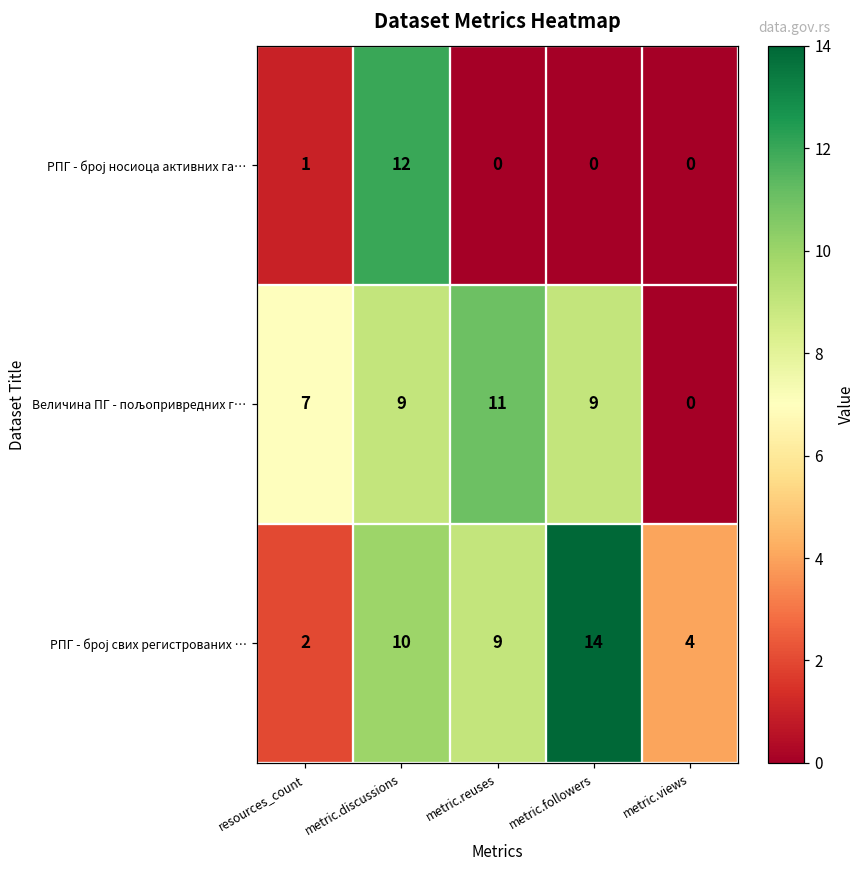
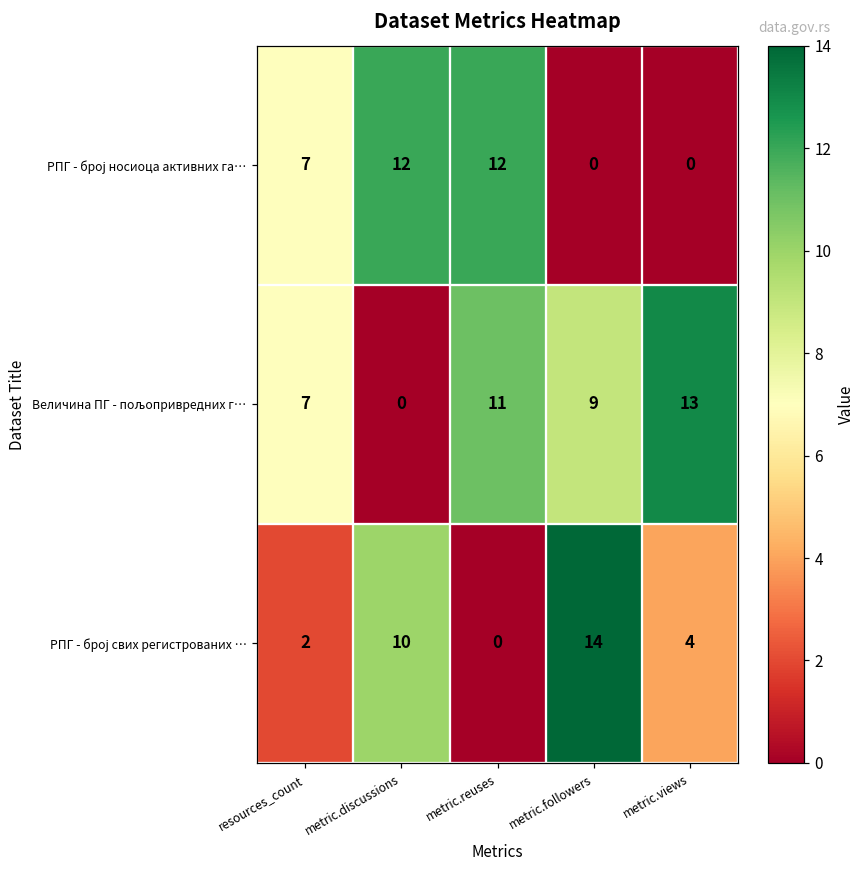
РПГ - број носиоца активних га…, resources_count: 1 -> 7
РПГ - број носиоца активних га…, metric.reuses: 0 -> 12
Величина ПГ - пољопривредних г…, metric.discussions: 9 -> 0
Величина ПГ - пољопривредних г…, metric.views: 0 -> 13
РПГ - број свих регистрованих …, metric.reuses: 9 -> 0
